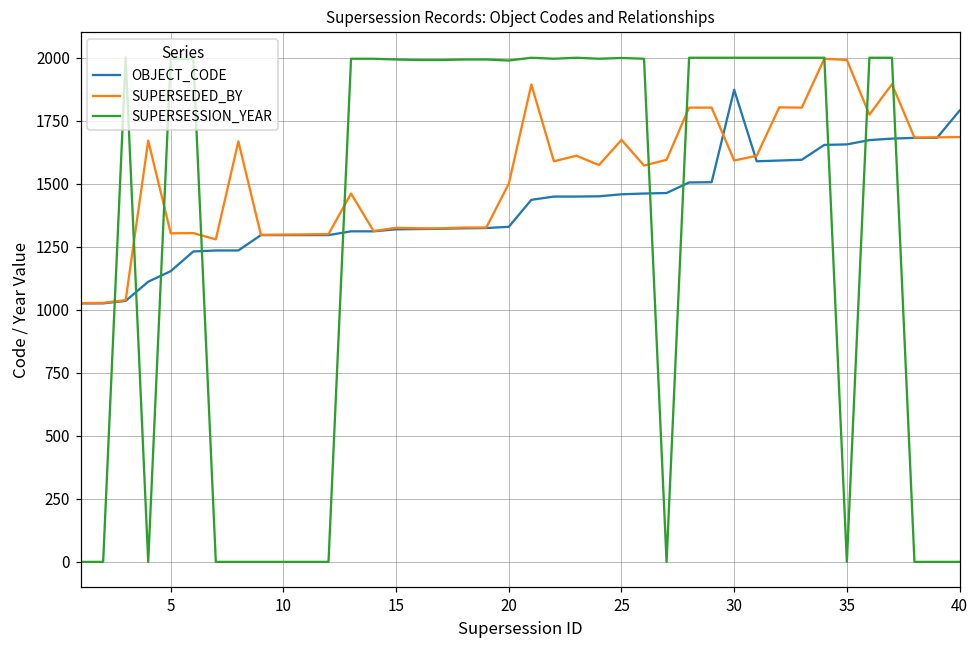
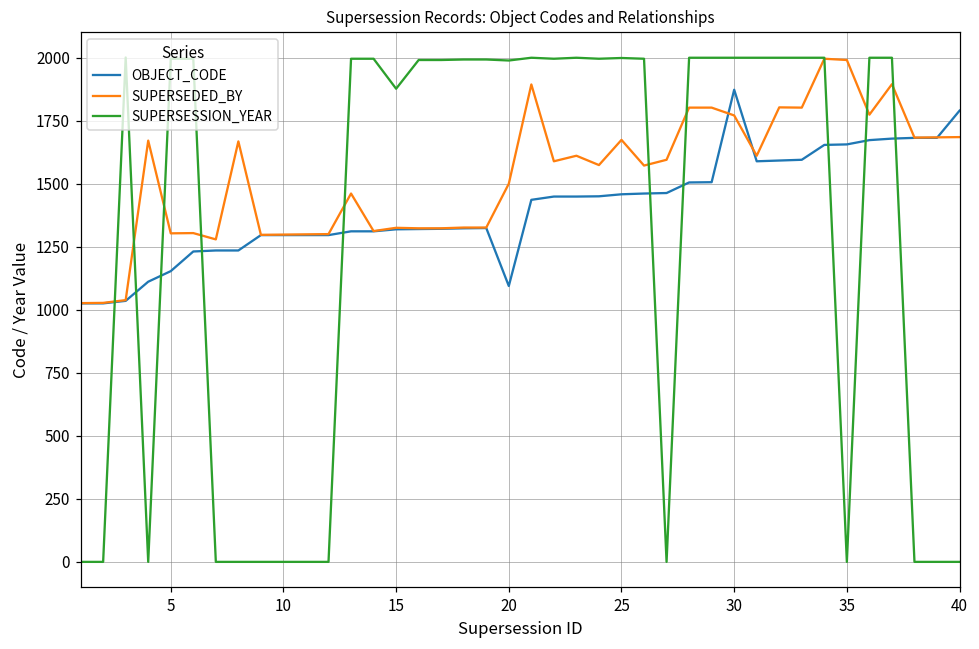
SUPERSESSION_YEAR, 15: 1990 -> 1880
OBJECT_CODE, 20: 1330 -> 1100
SUPERSEDED_BY, 30: 1590 -> 1770
